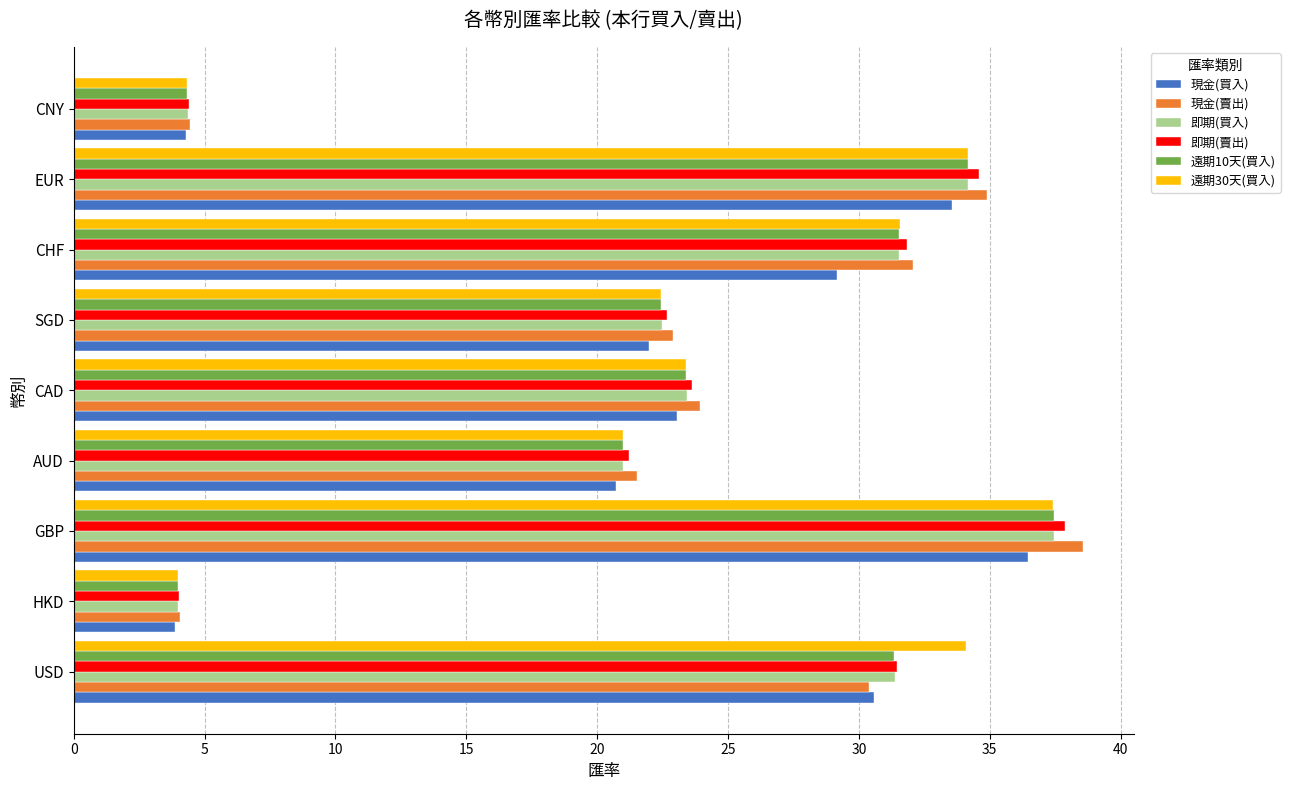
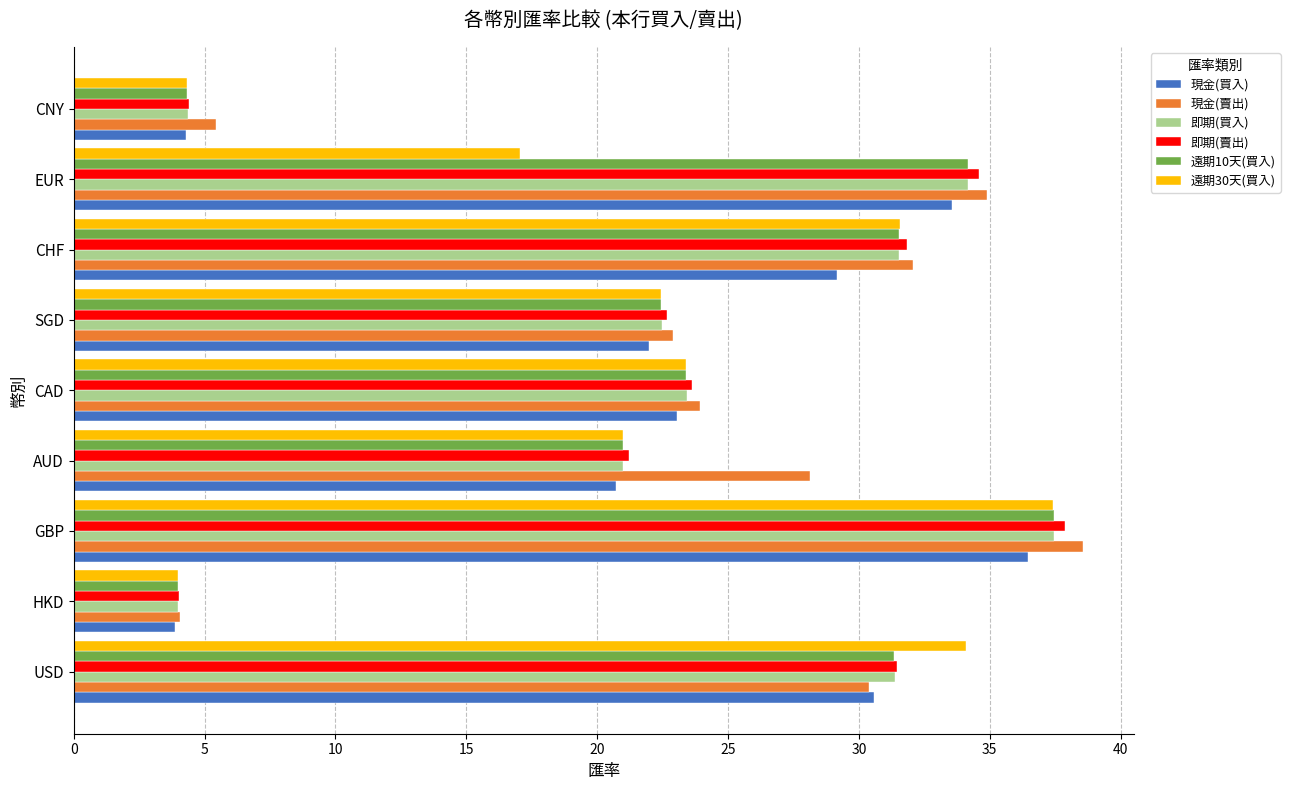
現金(賣出), CNY: 4.4 -> 5.4
遠期30天(買入), EUR: 34.2 -> 17.0
現金(賣出), AUD: 21.5 -> 28.1
